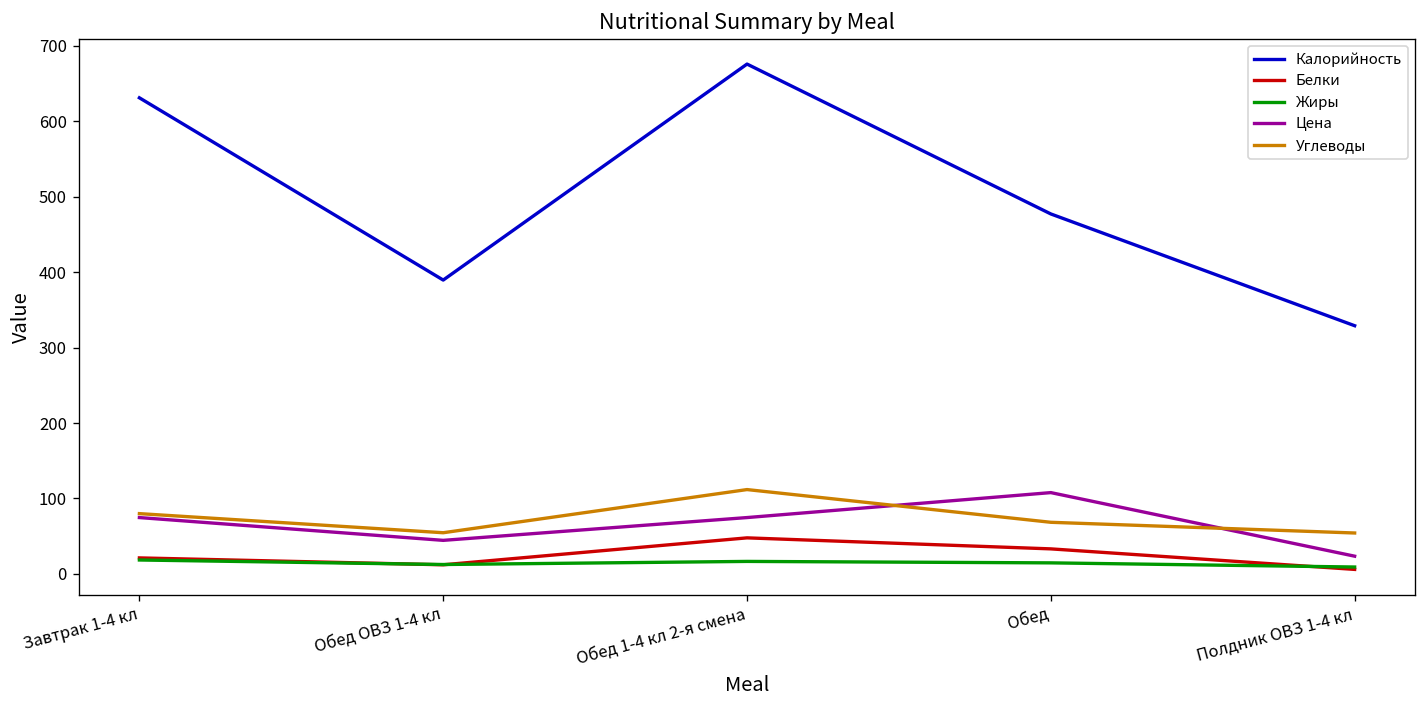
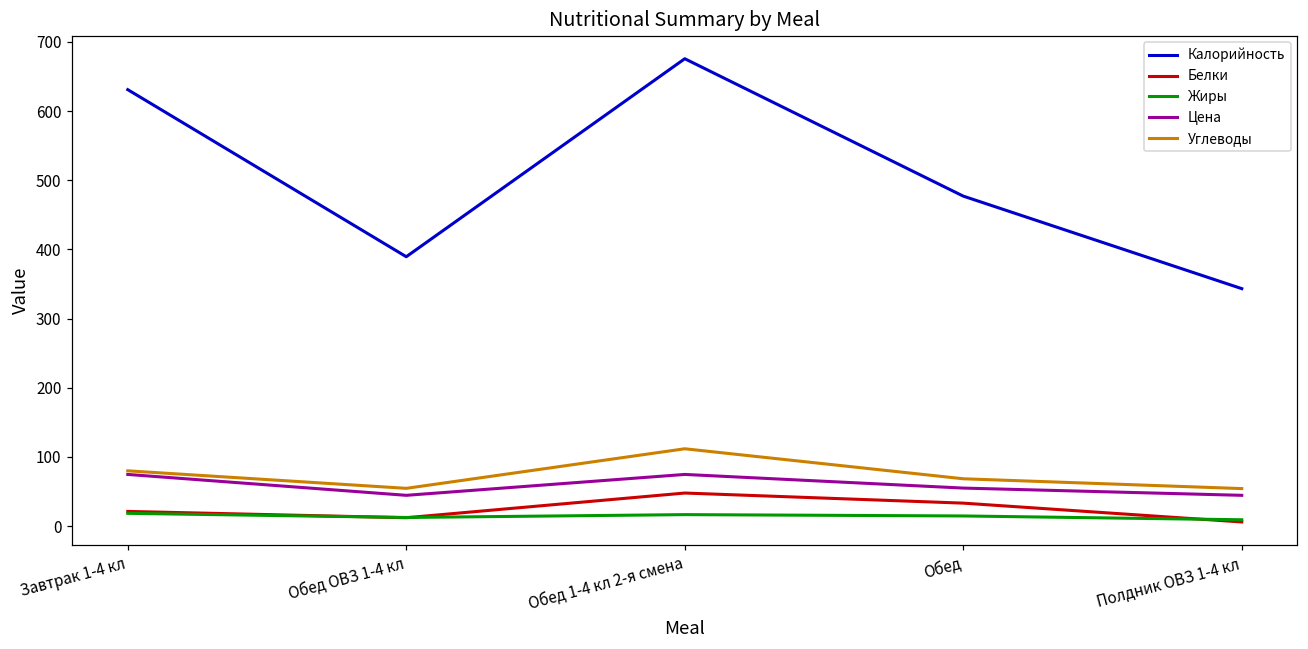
Цена, Обед: 110 -> 60
Калорийность, Полдник ОВЗ 1-4 кл: 330 -> 340
Цена, Полдник ОВЗ 1-4 кл: 20 -> 40
